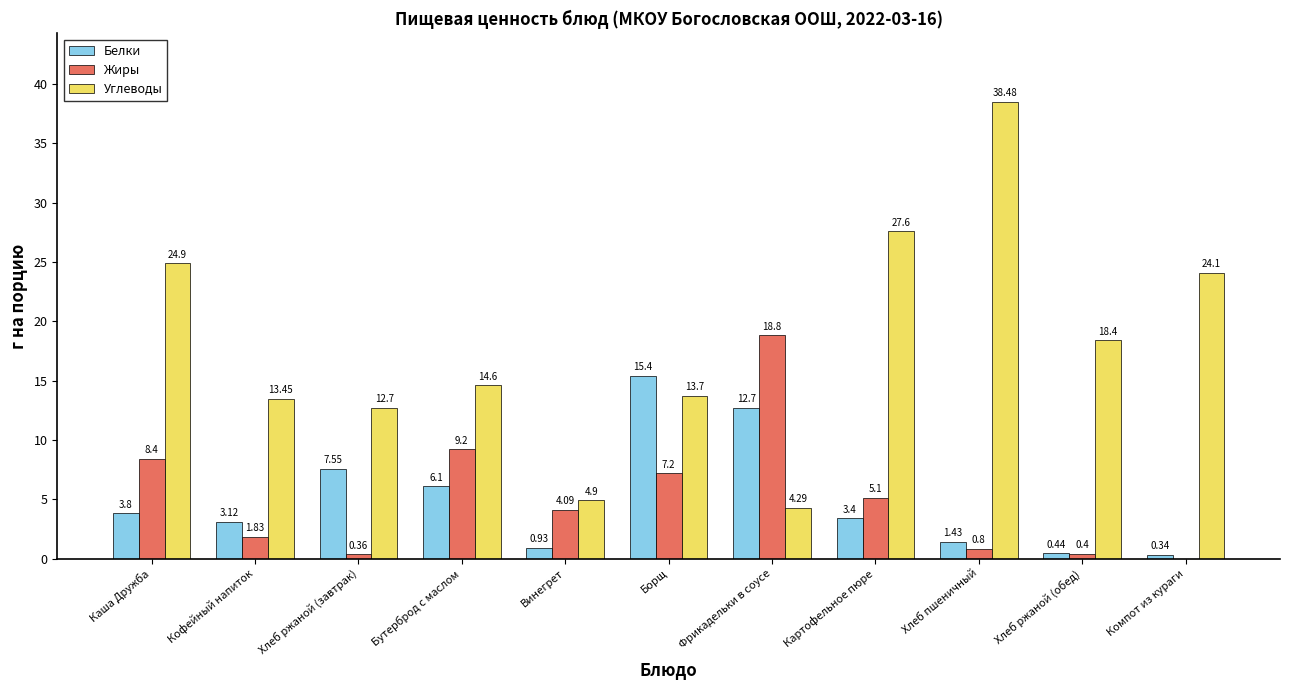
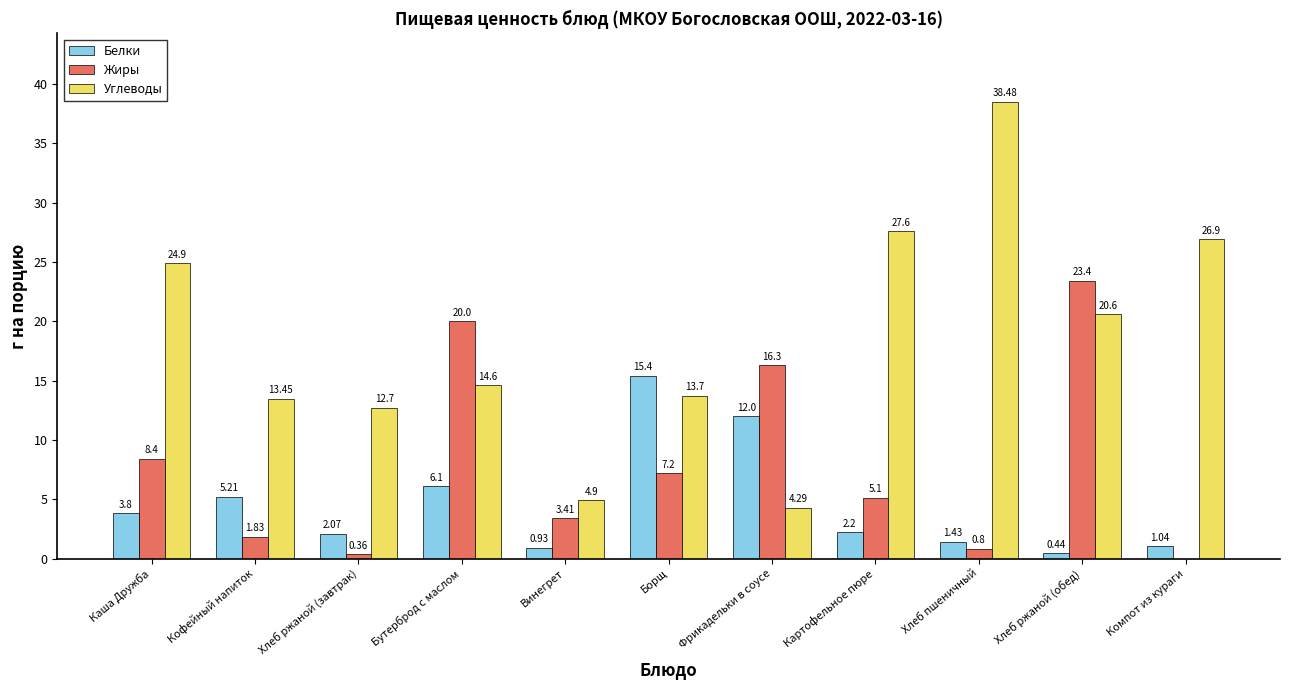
Белки, Кофейный напиток: 3.12 -> 5.21
Белки, Хлеб ржаной (завтрак): 7.55 -> 2.07
Жиры, Бутерброд с маслом: 9.2 -> 20.0
Жиры, Винегрет: 4.09 -> 3.41
Белки, Фрикадельки в соусе: 12.7 -> 12.0
Жиры, Фрикадельки в соусе: 18.8 -> 16.3
Белки, Картофельное пюре: 3.4 -> 2.2
Жиры, Хлеб ржаной (обед): 0.4 -> 23.4
Углеводы, Хлеб ржаной (обед): 18.4 -> 20.6
Белки, Компот из кураги: 0.34 -> 1.04
Углеводы, Компот из кураги: 24.1 -> 26.9
